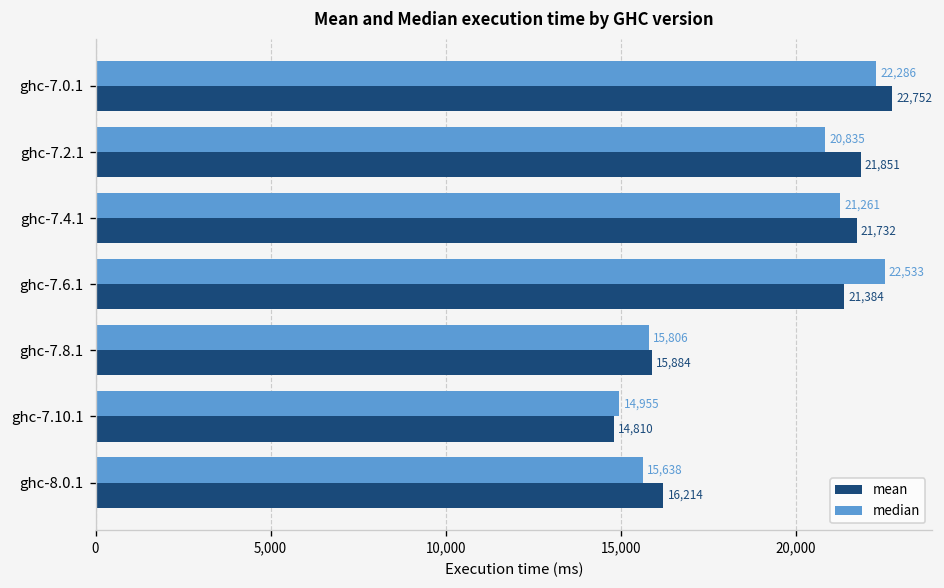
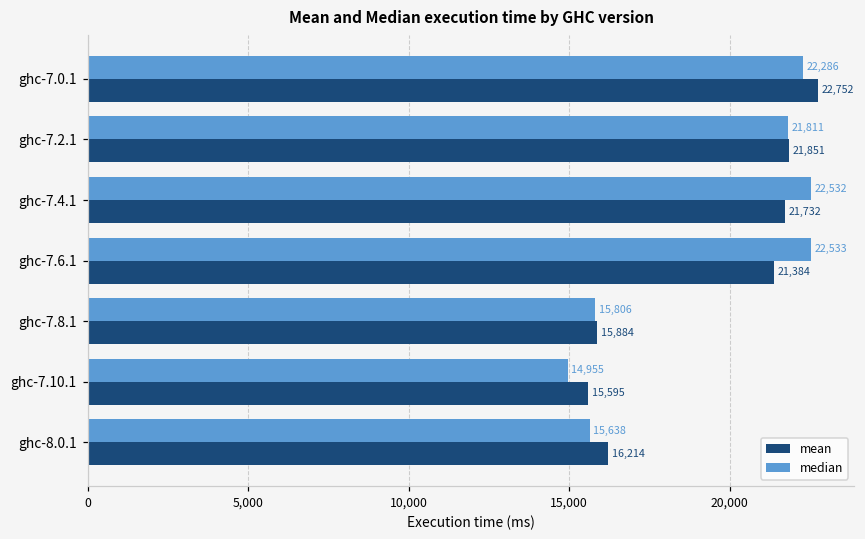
median, ghc-7.2.1: 20,835 -> 21,811
median, ghc-7.4.1: 21,261 -> 22,532
mean, ghc-7.10.1: 14,810 -> 15,595
